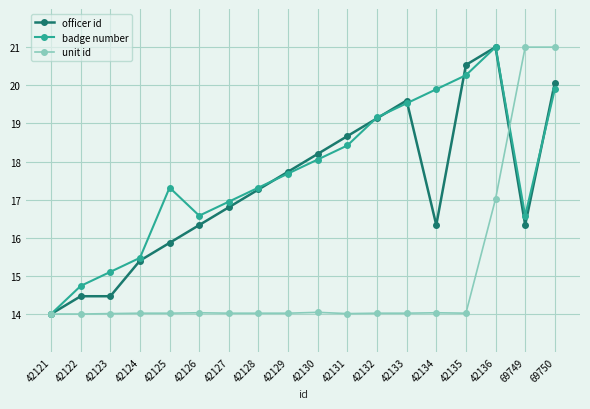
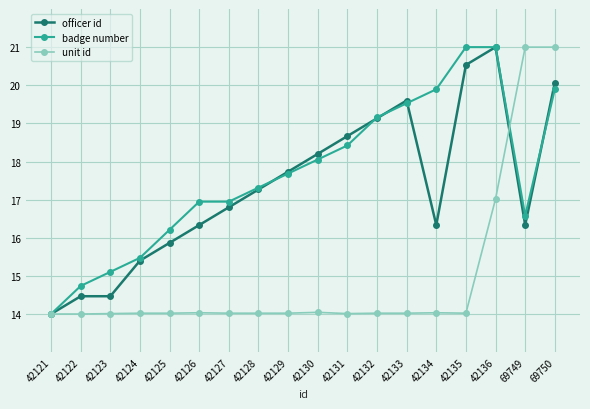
badge number, 42125: 17.3 -> 16.2
badge number, 42126: 16.6 -> 16.9
badge number, 42135: 20.3 -> 21.0
